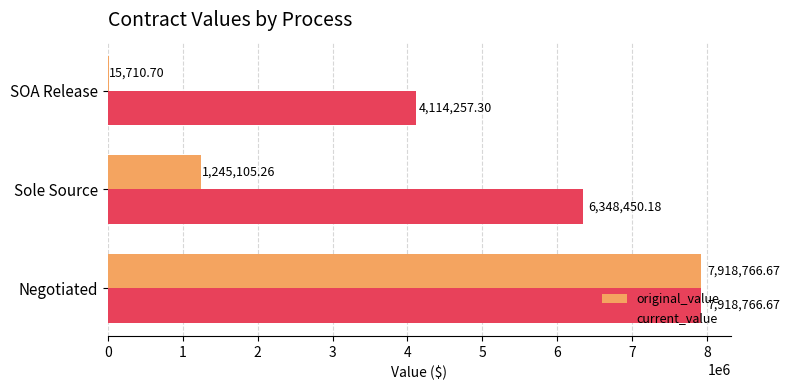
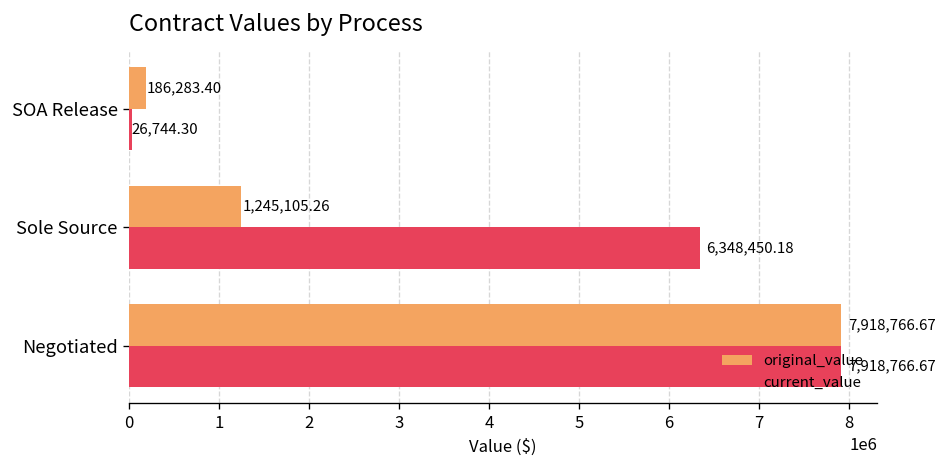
original_value, SOA Release: 15,710.70 -> 186,283.40
current_value, SOA Release: 4,114,257.30 -> 26,744.30
